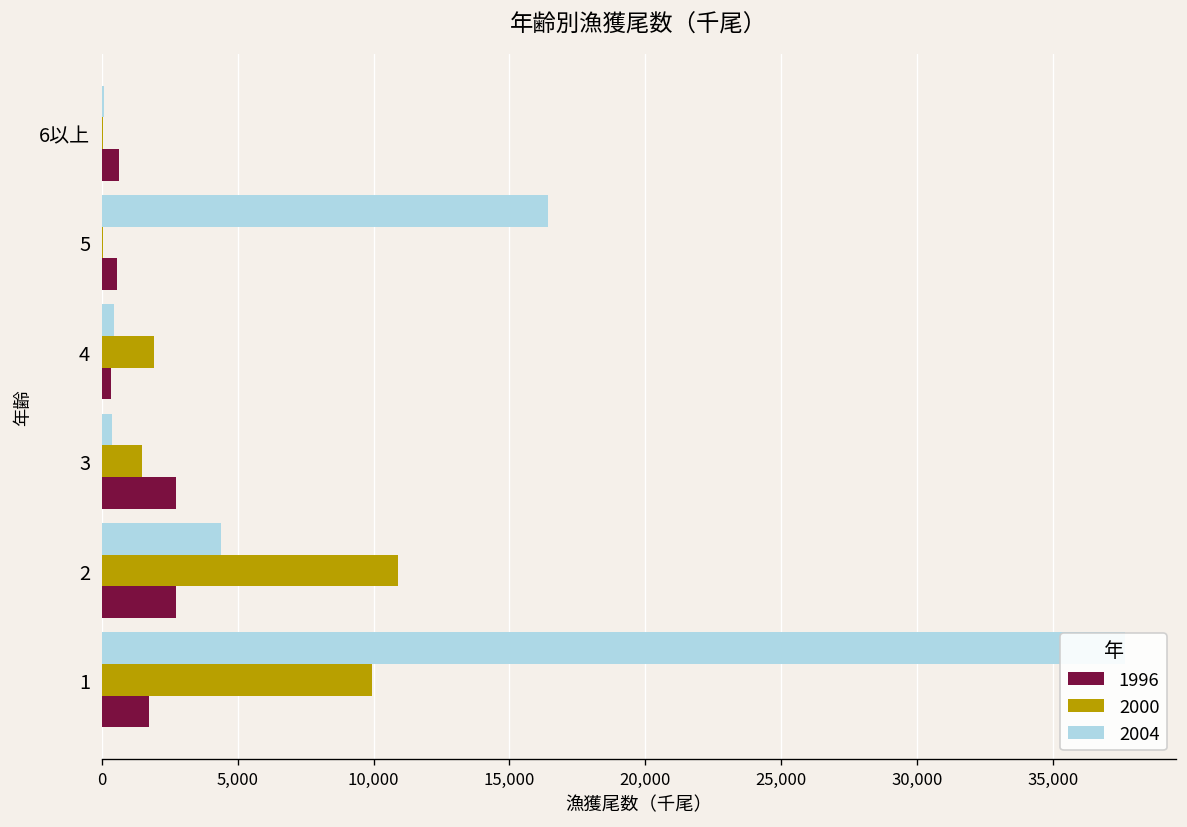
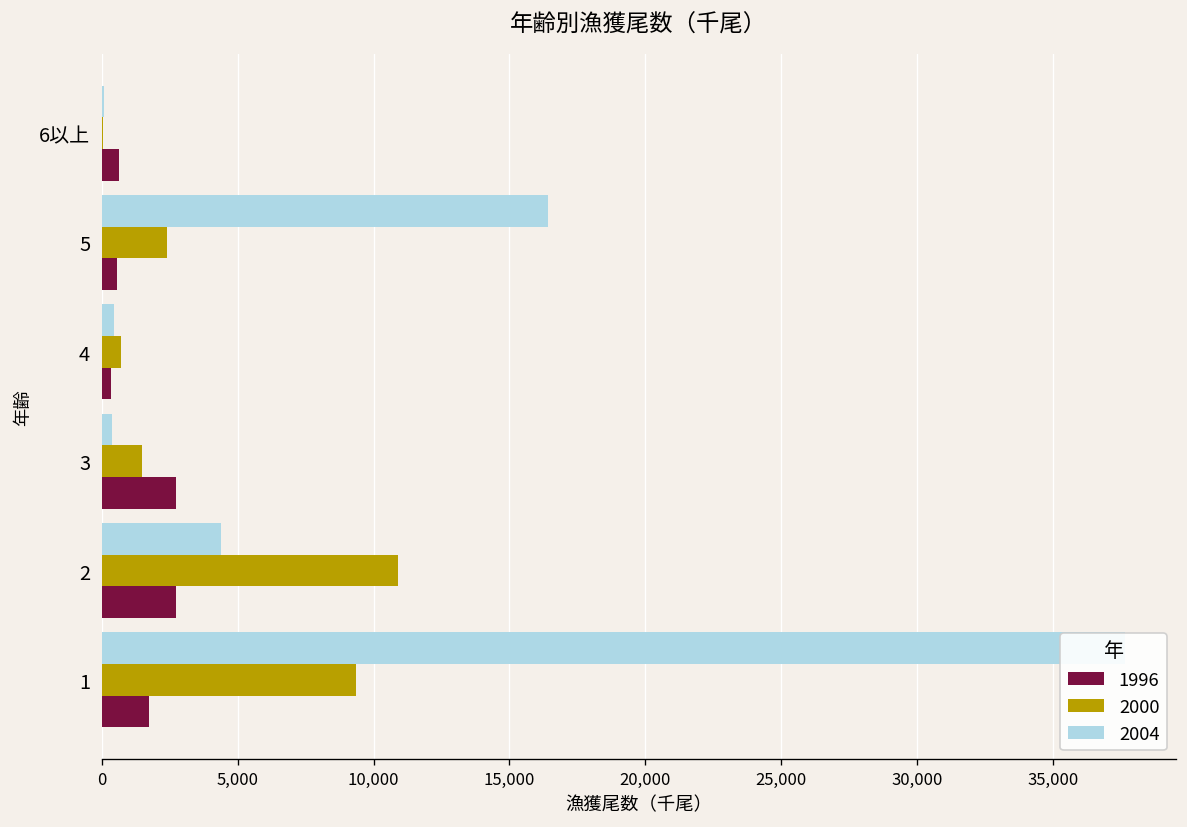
2000, 5: 100 -> 2,400
2000, 4: 1,900 -> 700
2000, 1: 9,900 -> 9,300
